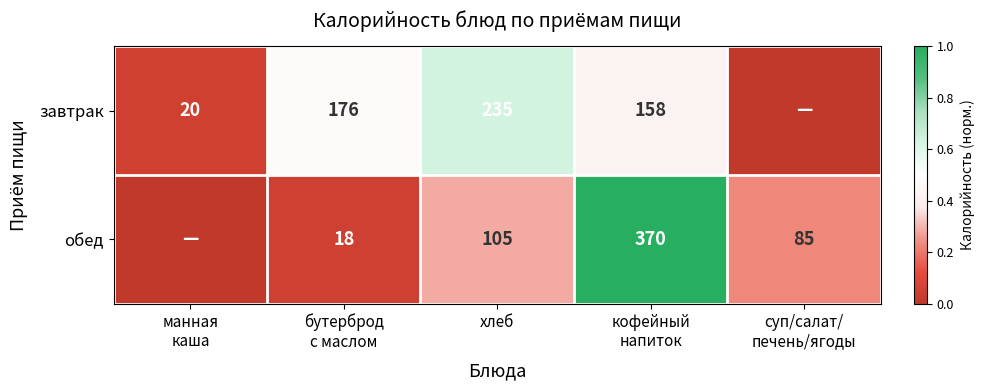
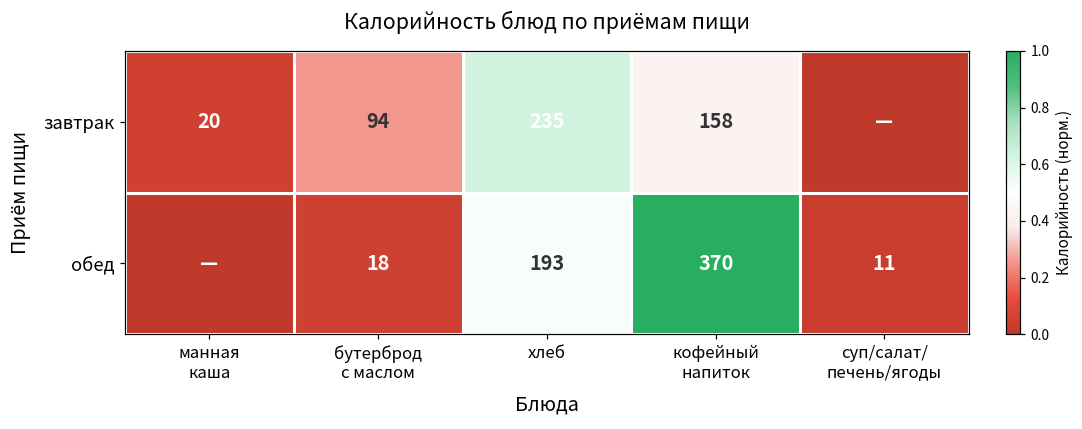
завтрак, бутерброд с маслом: 176 -> 94
обед, хлеб: 105 -> 193
обед, суп/салат/ печень/ягоды: 85 -> 11
